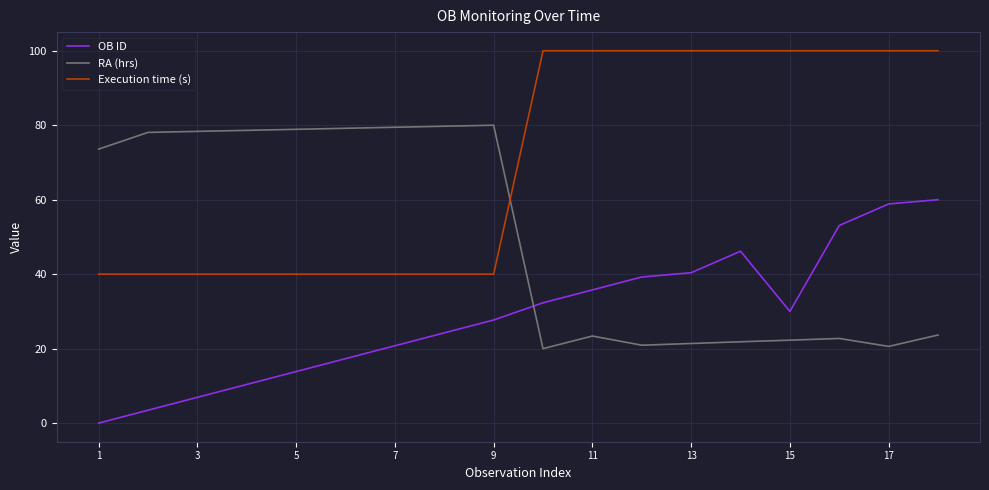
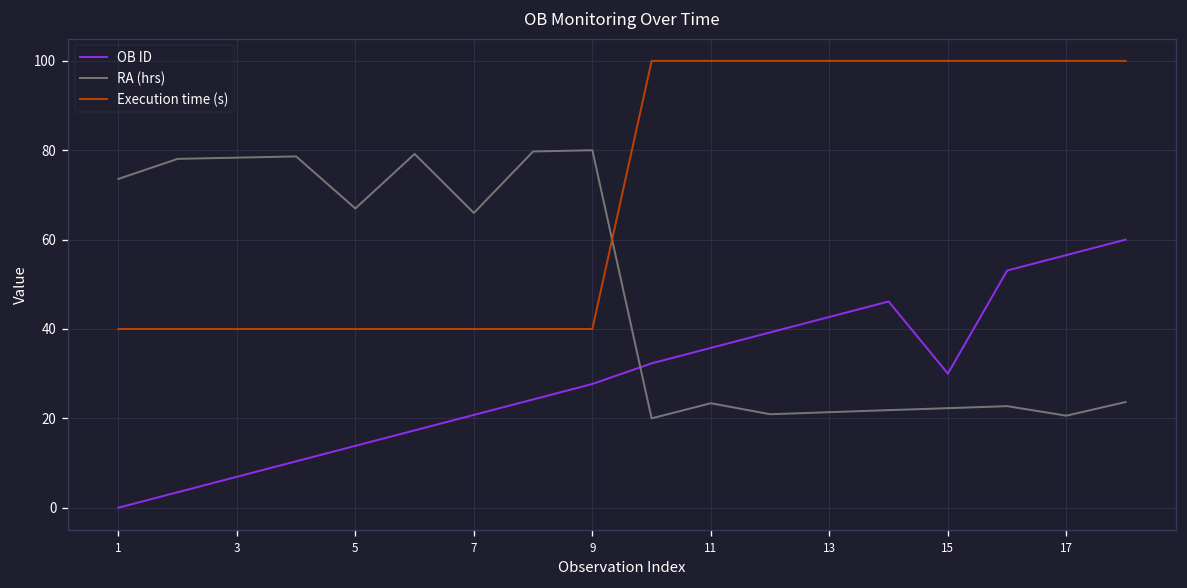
RA (hrs), 5: 79 -> 67
RA (hrs), 7: 79 -> 66
OB ID, 13: 40 -> 43
OB ID, 17: 59 -> 57
